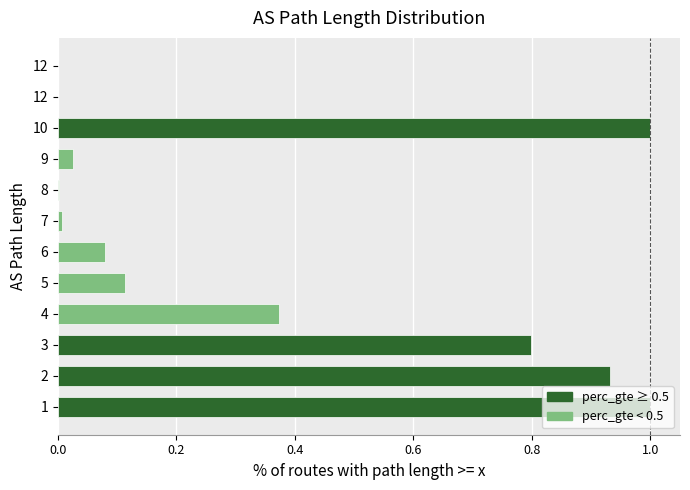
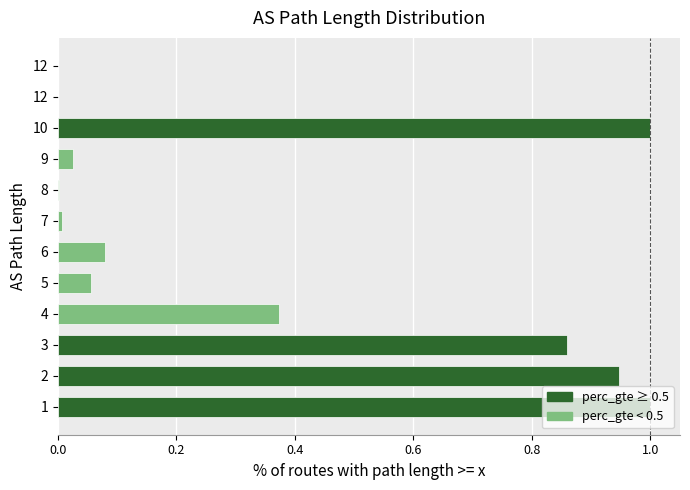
5: 0.11 -> 0.06
3: 0.80 -> 0.86
2: 0.93 -> 0.95
